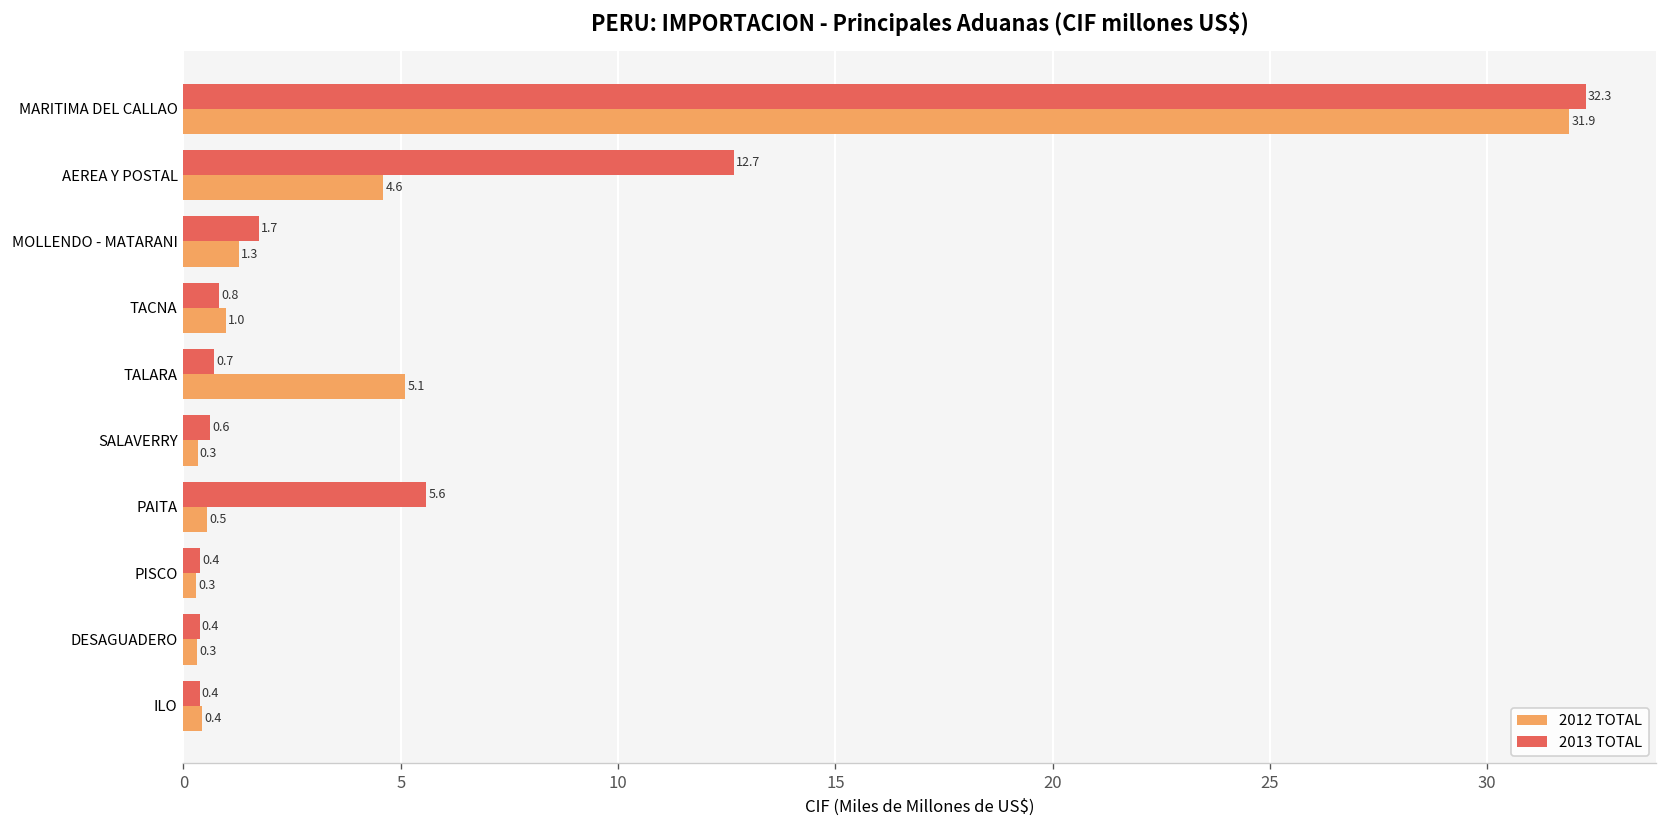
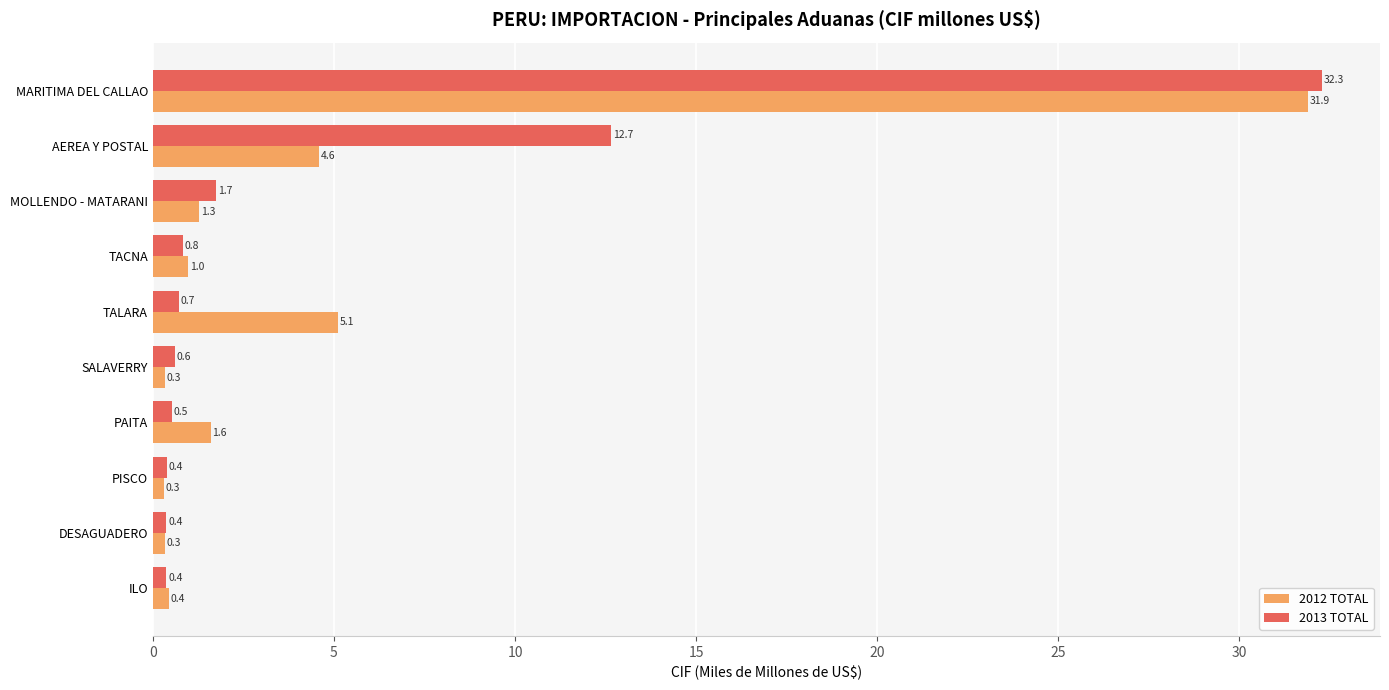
2013 TOTAL, PAITA: 5.6 -> 0.5
2012 TOTAL, PAITA: 0.5 -> 1.6
